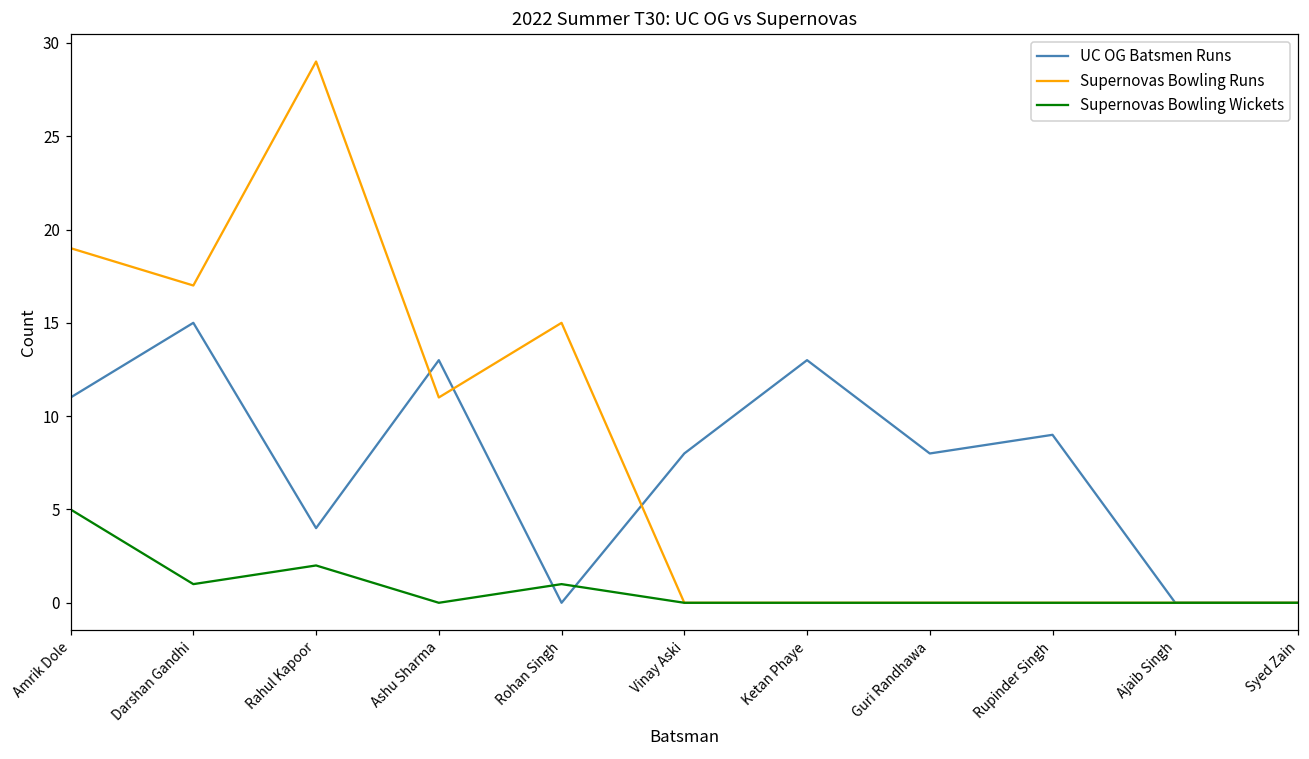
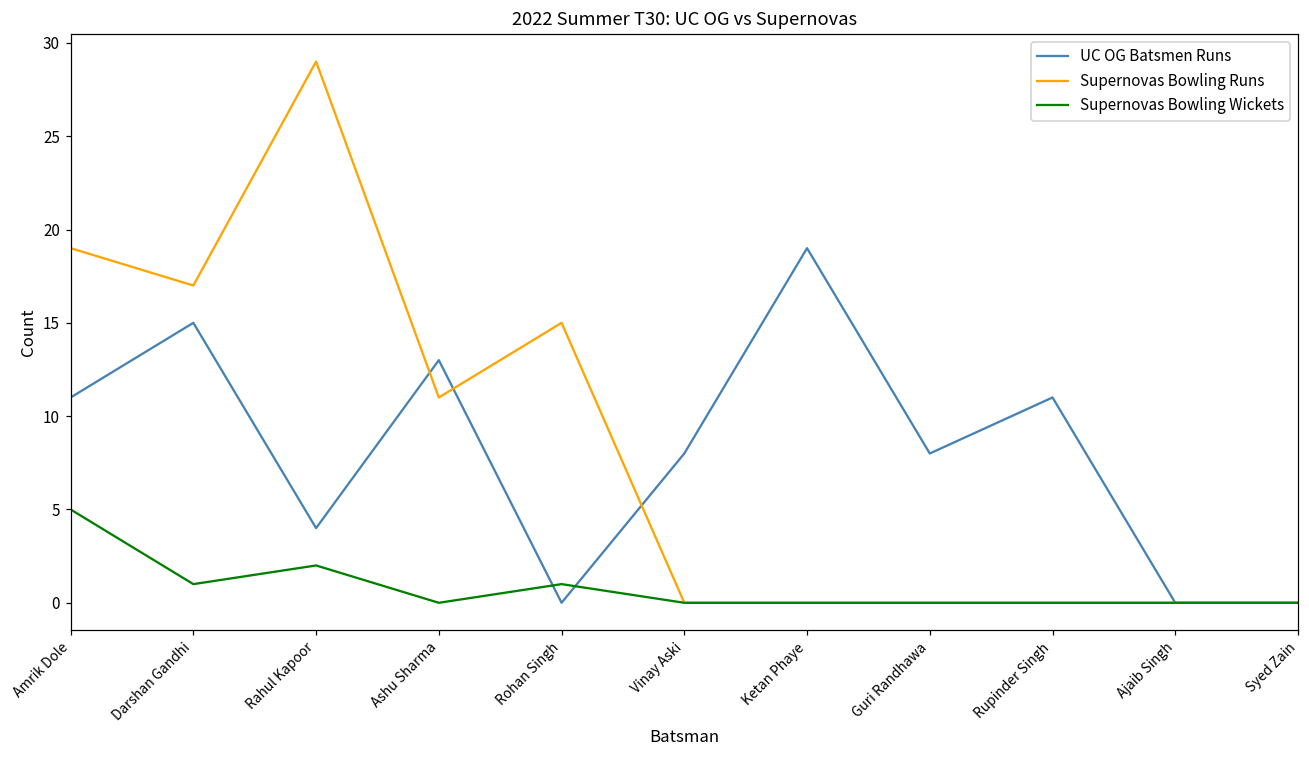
UC OG Batsmen Runs, Ketan Phaye: 13 -> 19
UC OG Batsmen Runs, Rupinder Singh: 9 -> 11
